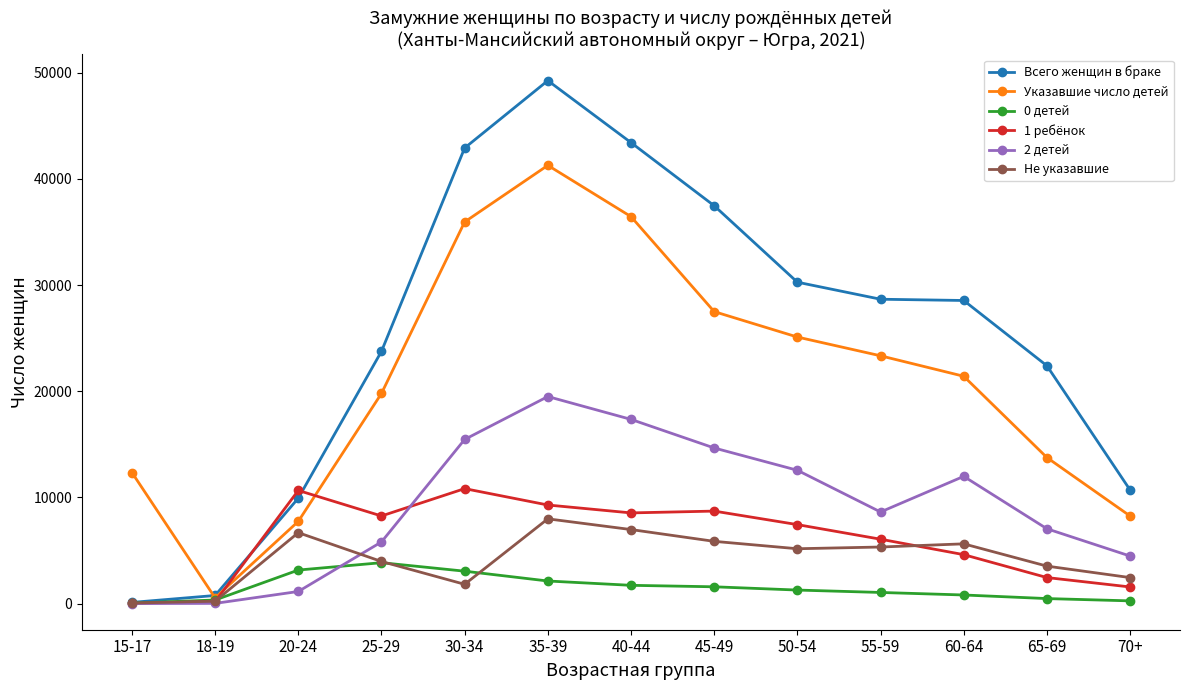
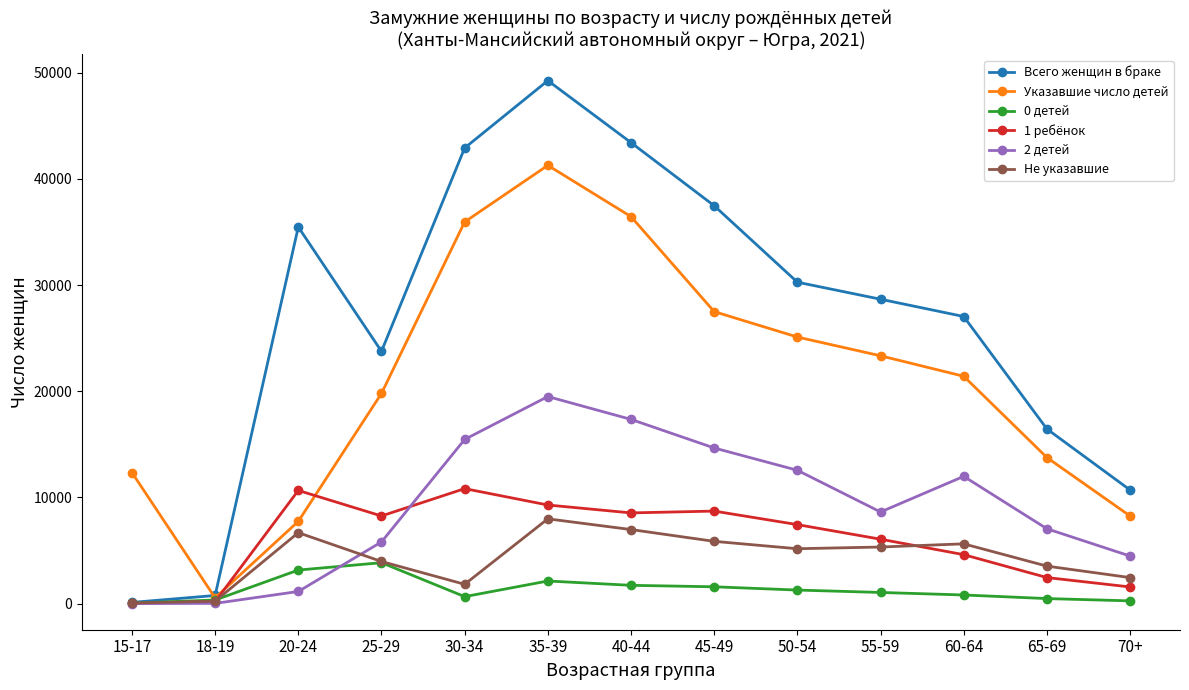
Всего женщин в браке, 20-24: 9900 -> 35500
0 детей, 30-34: 3100 -> 700
Всего женщин в браке, 60-64: 28500 -> 27000
Всего женщин в браке, 65-69: 22400 -> 16400
